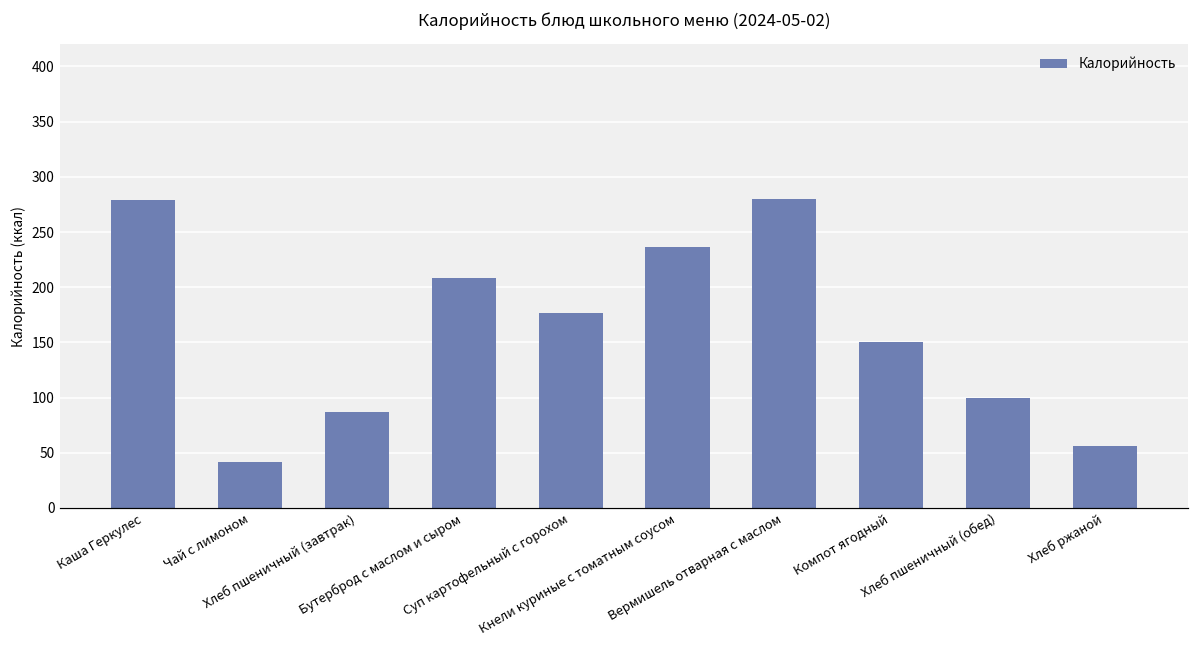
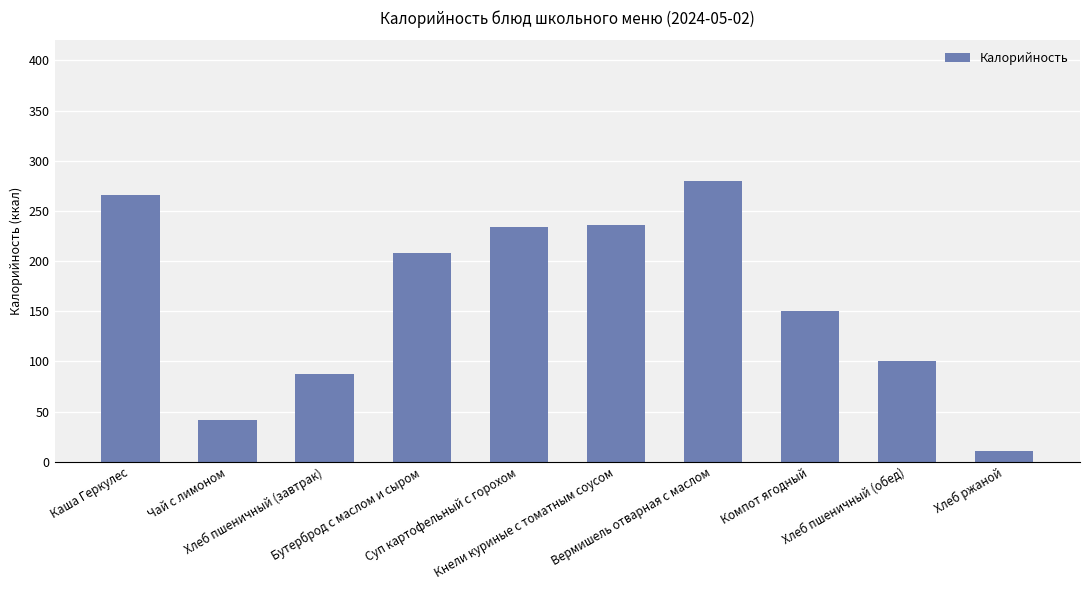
Каша Геркулес: 279 -> 266
Суп картофельный с горохом: 177 -> 234
Хлеб ржаной: 56 -> 11
